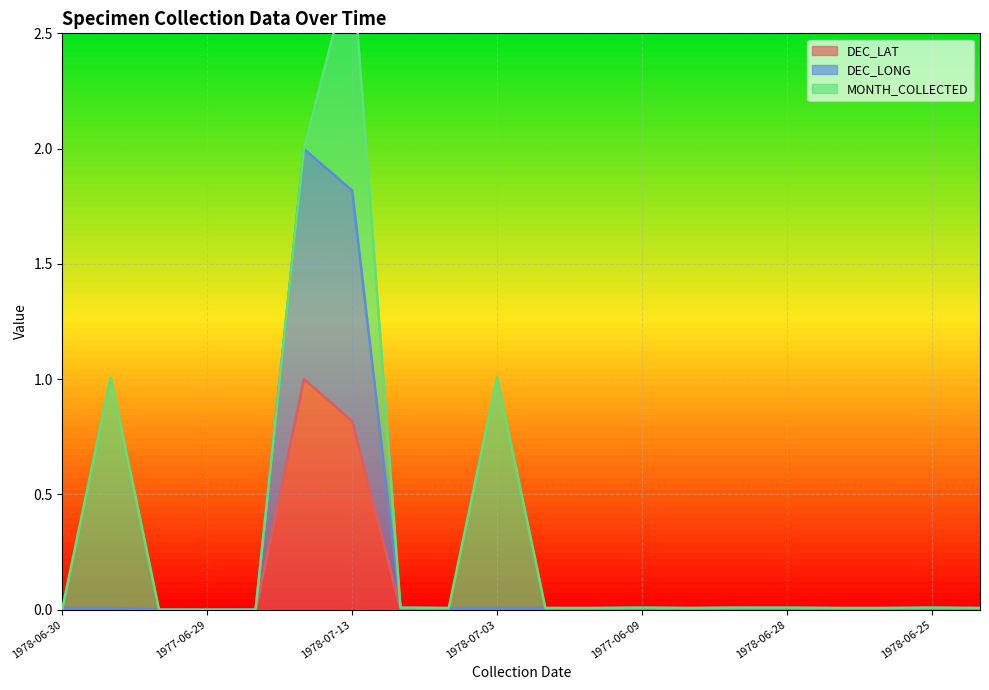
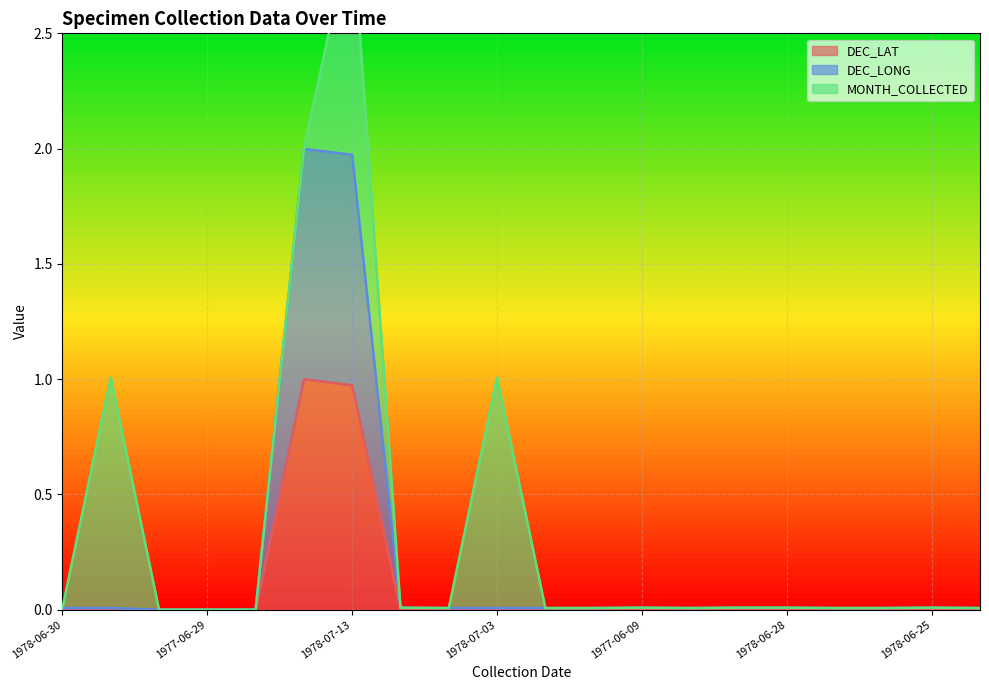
DEC_LAT, 1978-07-13: 0.82 -> 0.97
